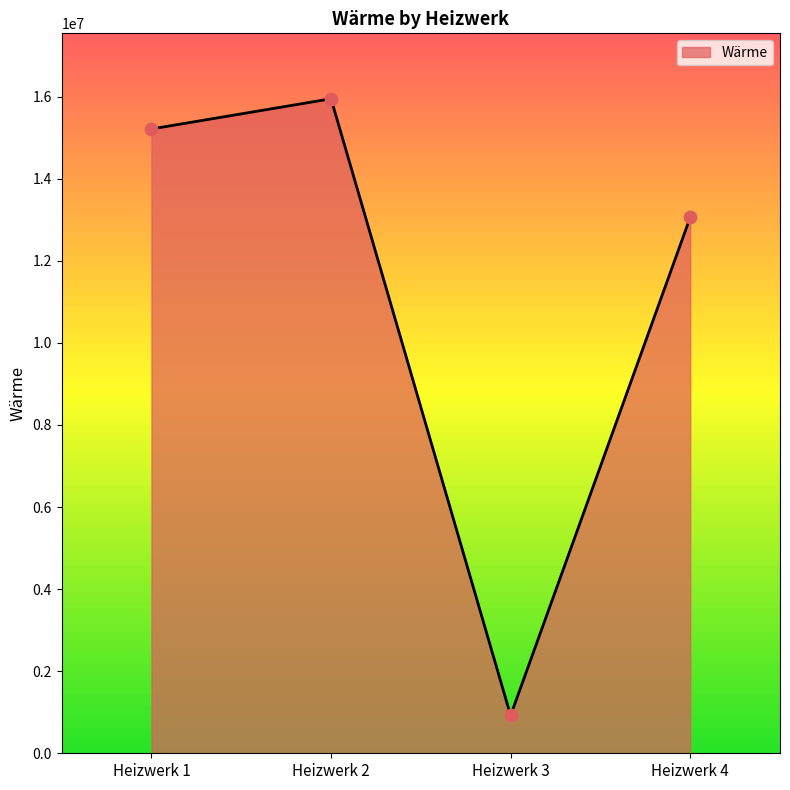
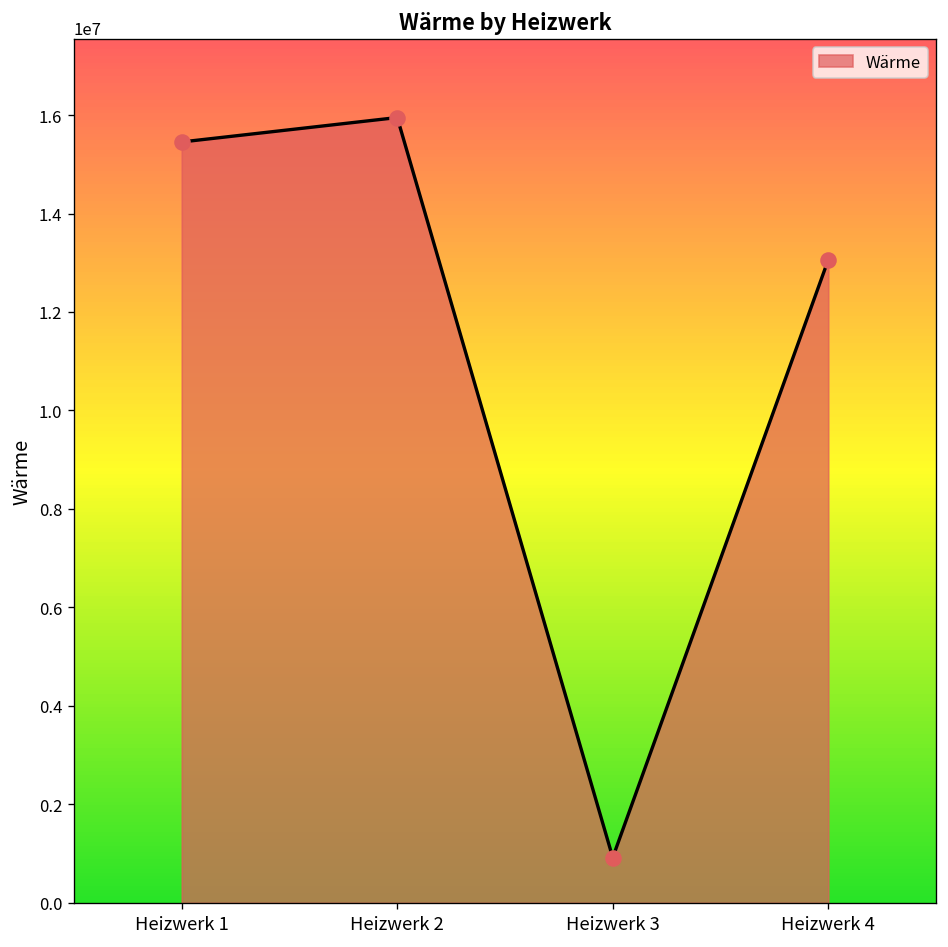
Heizwerk 1: 15200000 -> 15500000
